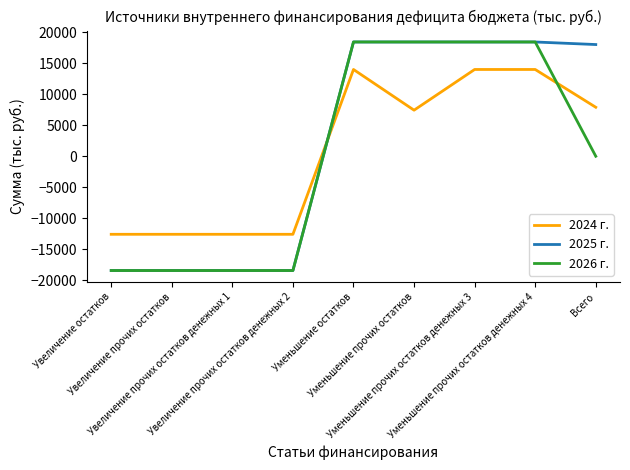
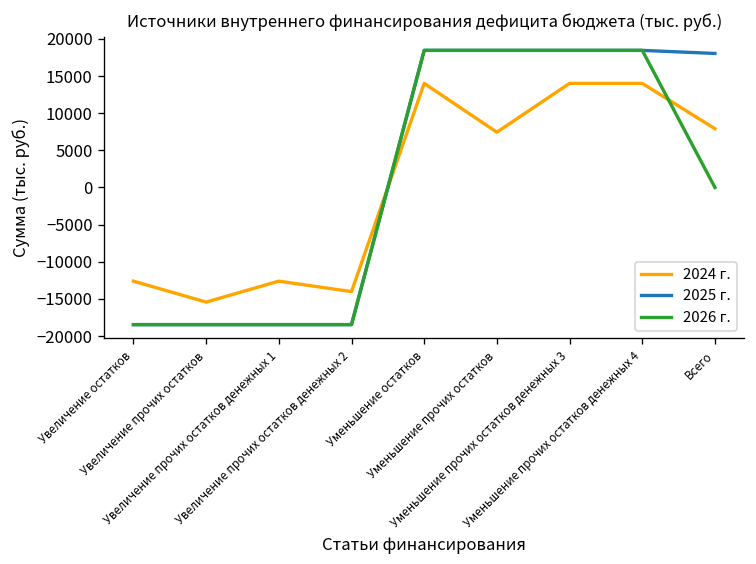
2024 г., Увеличение прочих остатков: -13000 -> -15000
2024 г., Увеличение прочих остатков денежных 2: -13000 -> -14000
